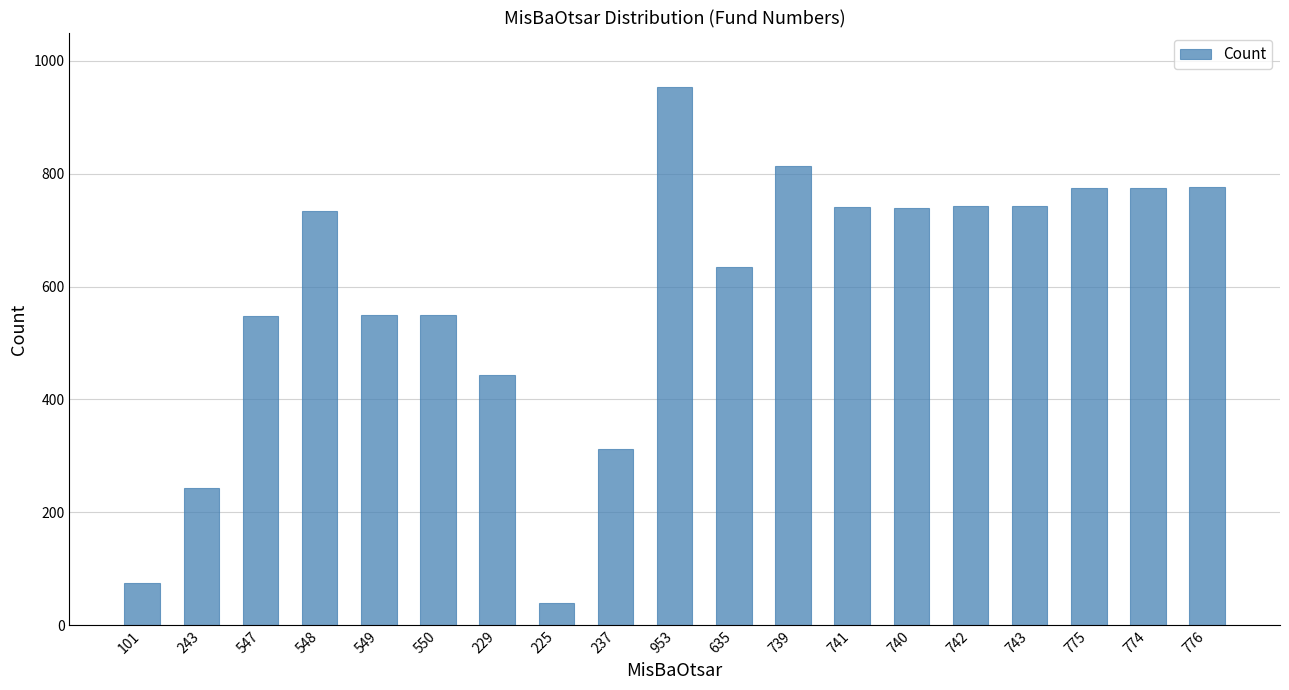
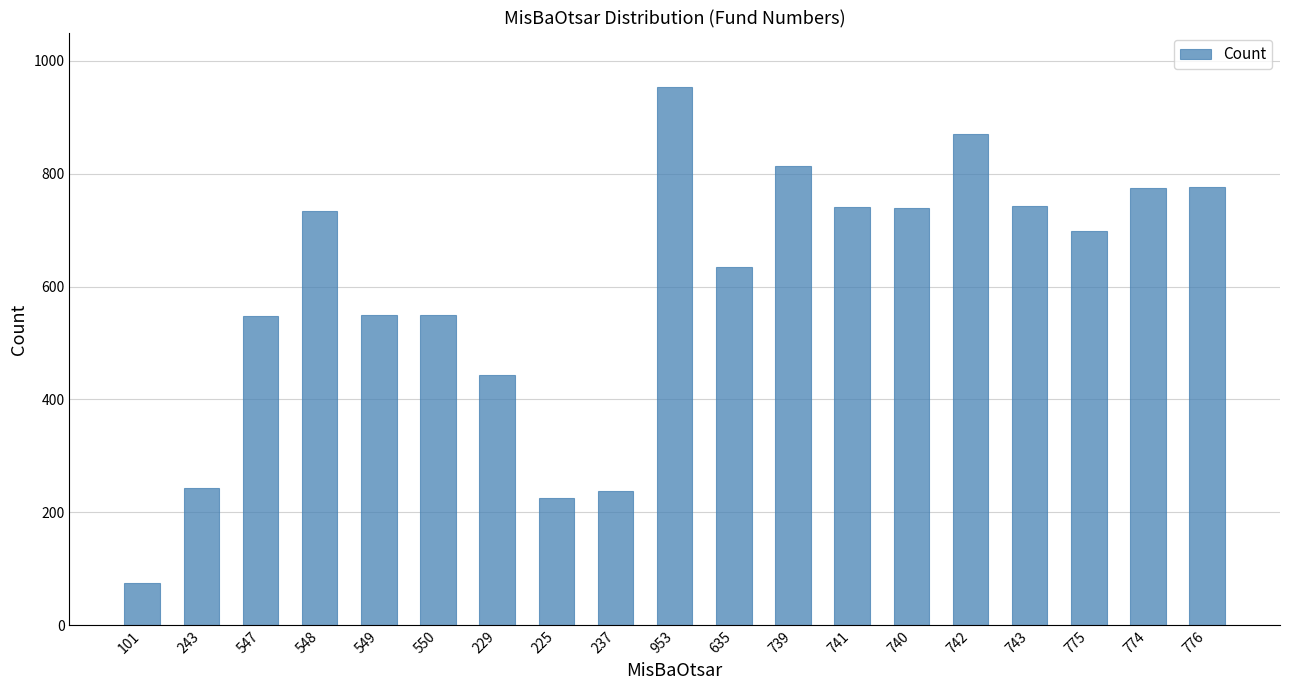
225: 40 -> 230
237: 310 -> 240
742: 740 -> 870
775: 780 -> 700
